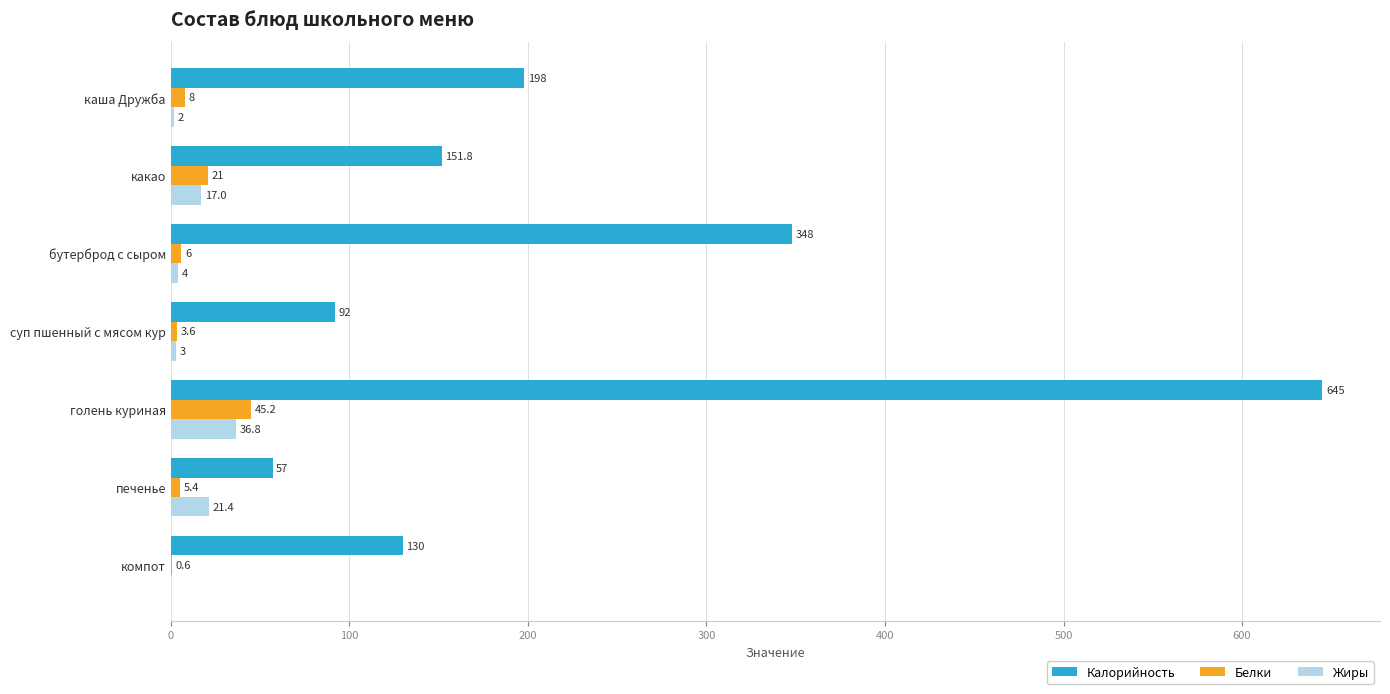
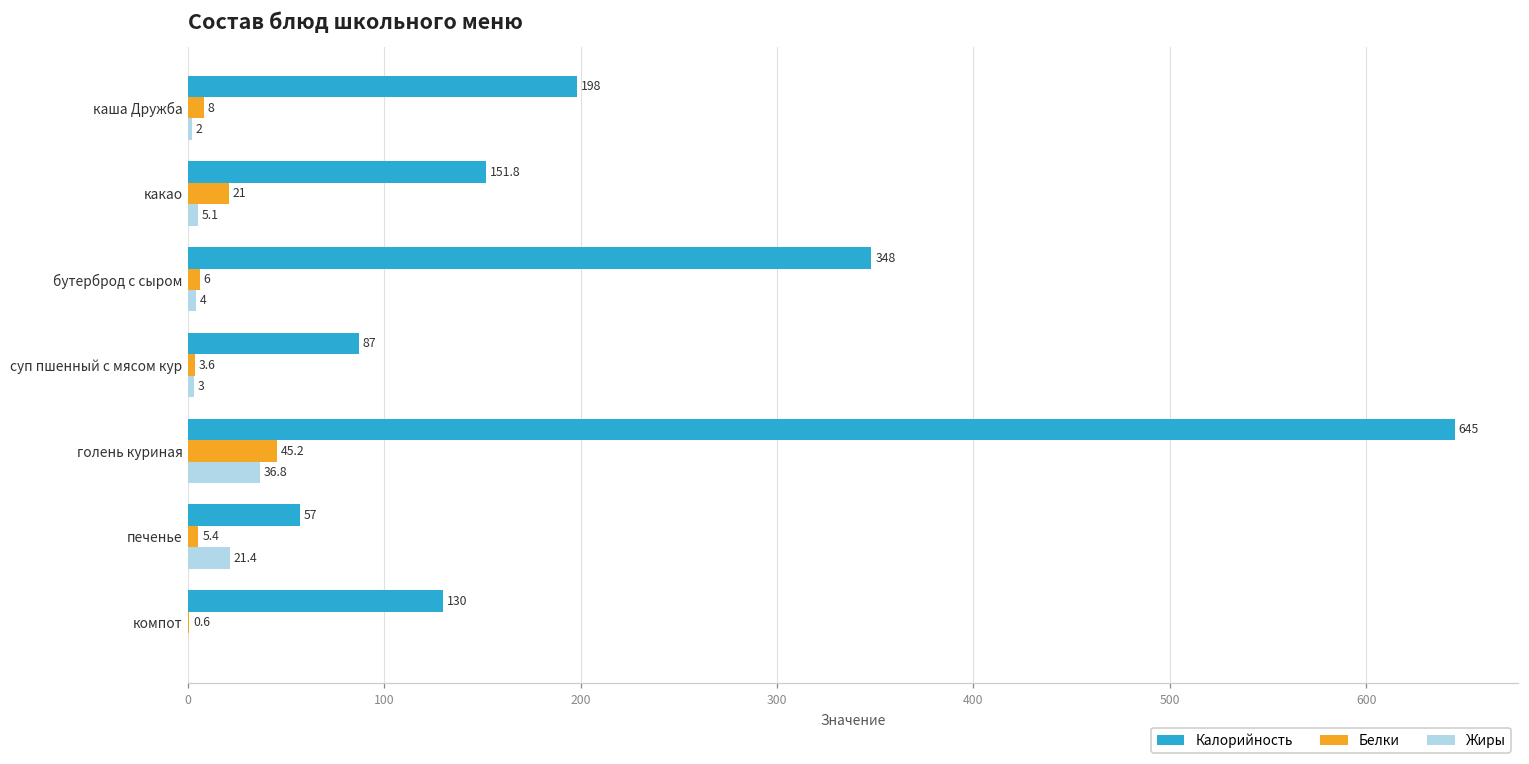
Жиры, какао: 17.0 -> 5.1
Калорийность, суп пшенный с мясом кур: 92 -> 87
